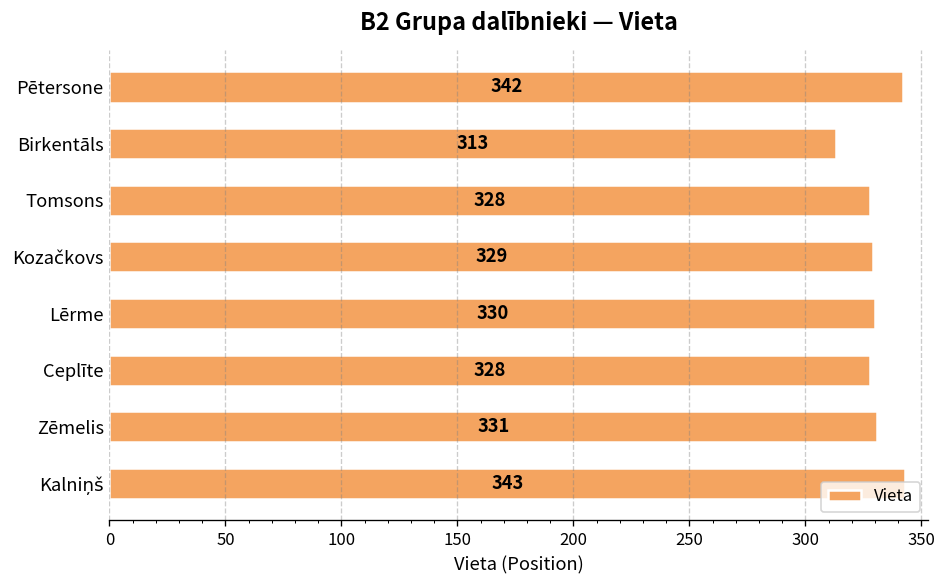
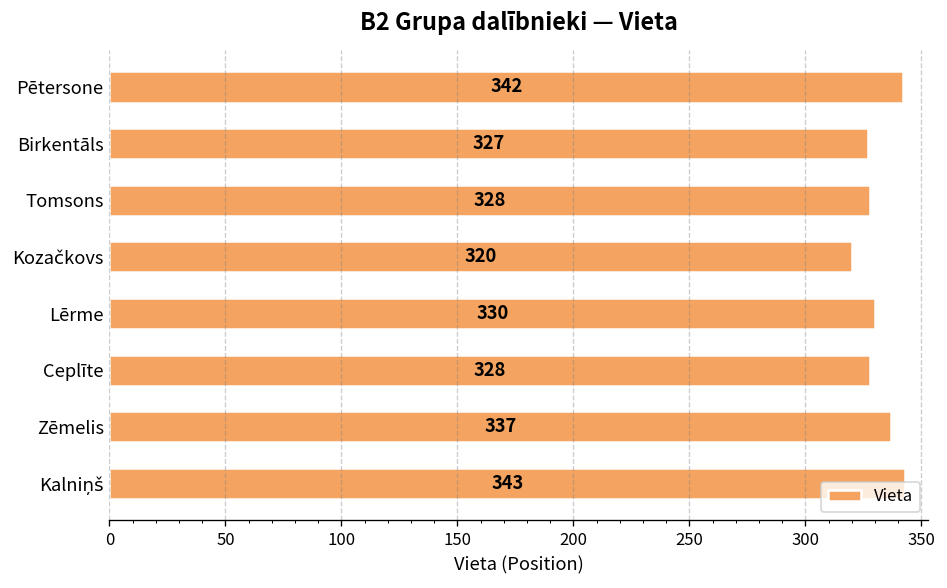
Birkentāls: 313 -> 327
Kozačkovs: 329 -> 320
Zēmelis: 331 -> 337
